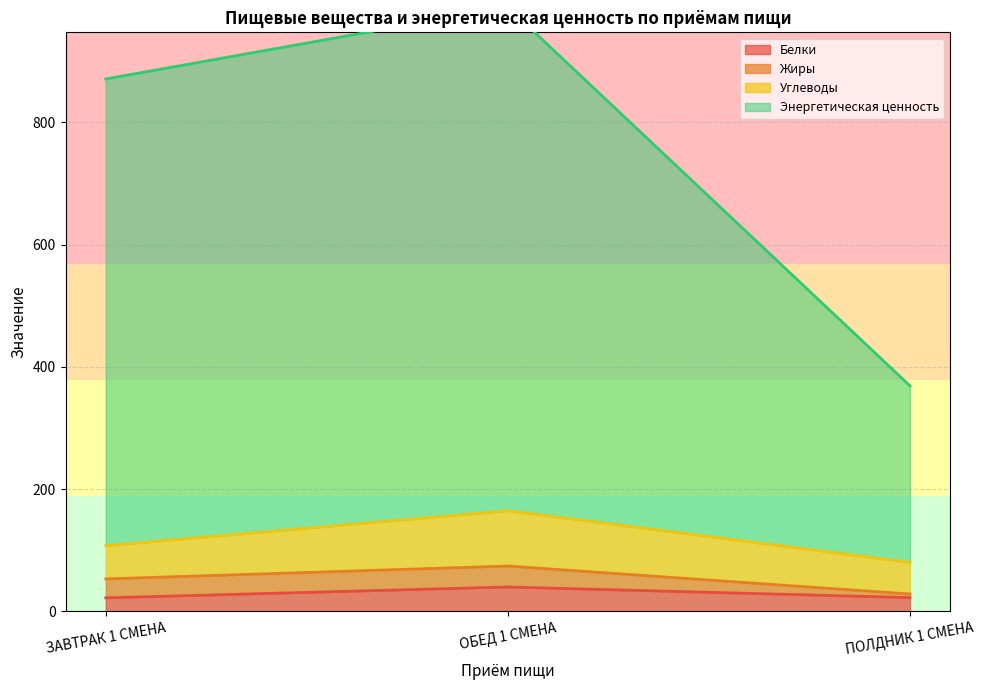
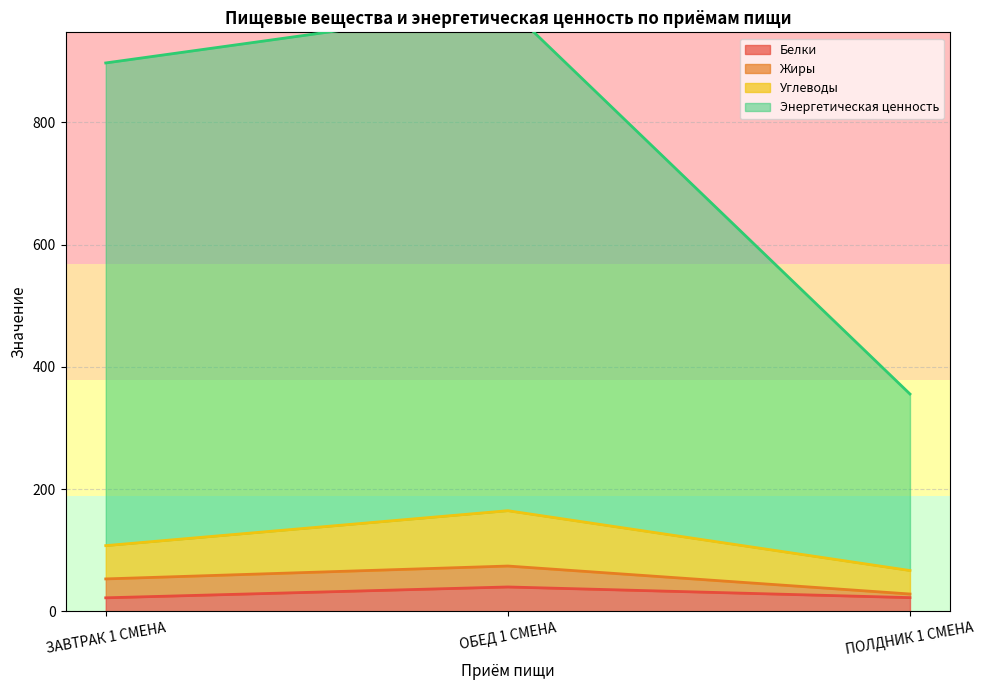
Энергетическая ценность, ЗАВТРАК 1 СМЕНА: 760 -> 790
Углеводы, ПОЛДНИК 1 СМЕНА: 50 -> 40
